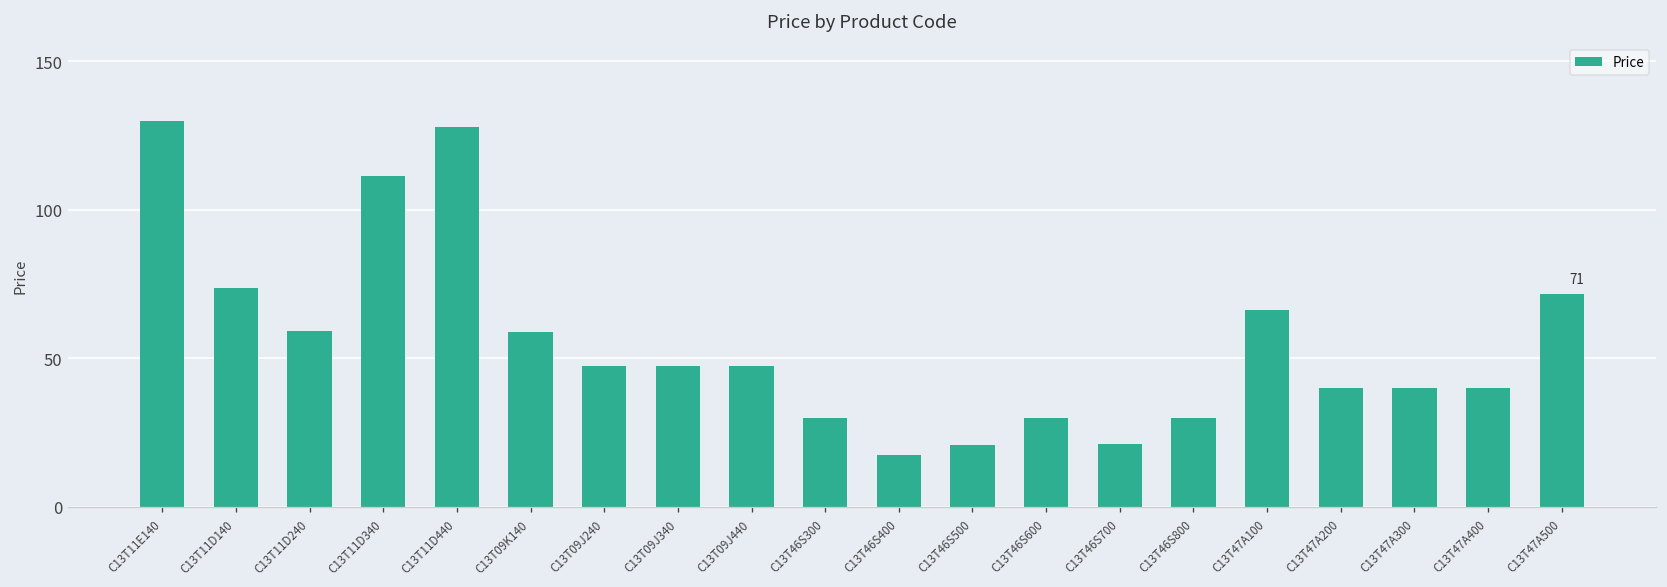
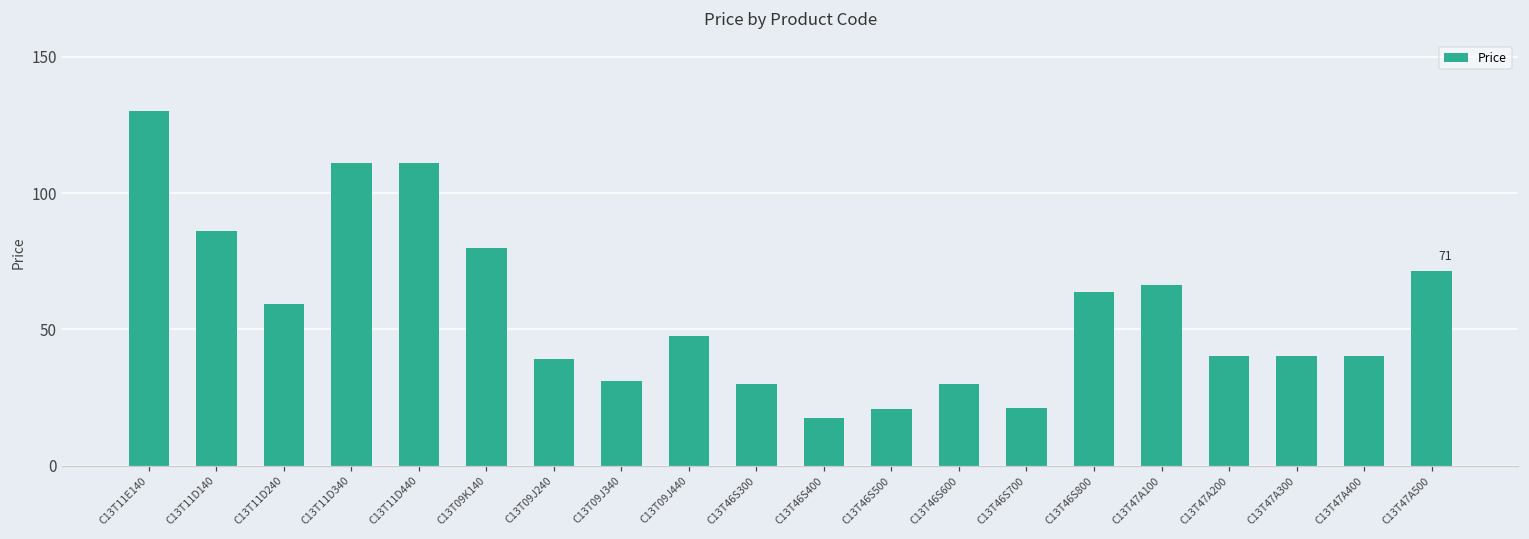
C13T11D140: 74 -> 86
C13T11D440: 128 -> 111
C13T09K140: 59 -> 80
C13T09J240: 48 -> 39
C13T09J340: 48 -> 31
C13T46S800: 30 -> 64
